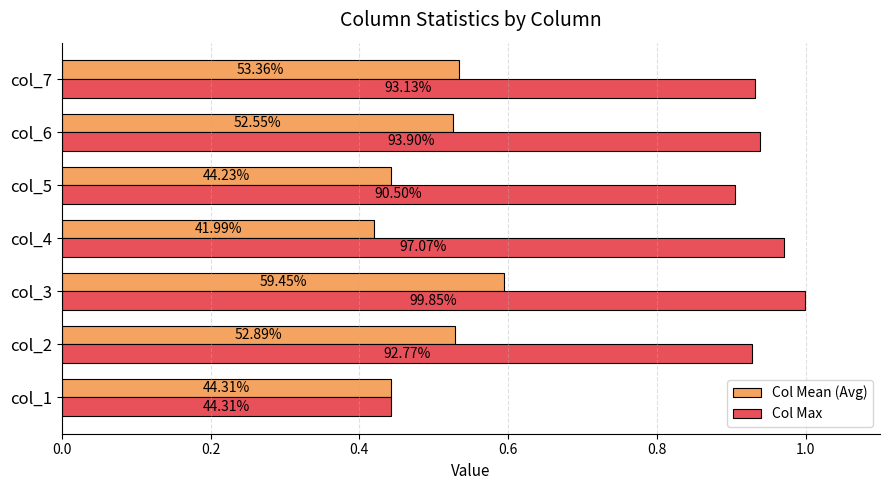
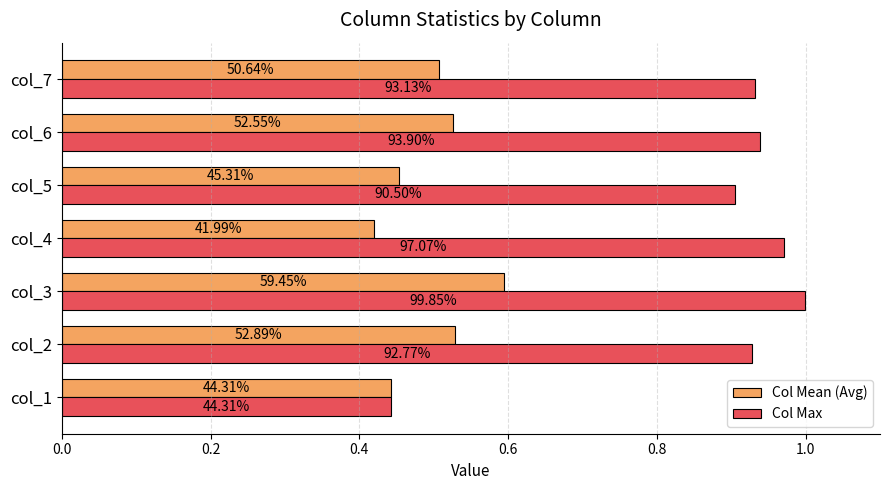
Col Mean (Avg), col_7: 53.36% -> 50.64%
Col Mean (Avg), col_5: 44.23% -> 45.31%
